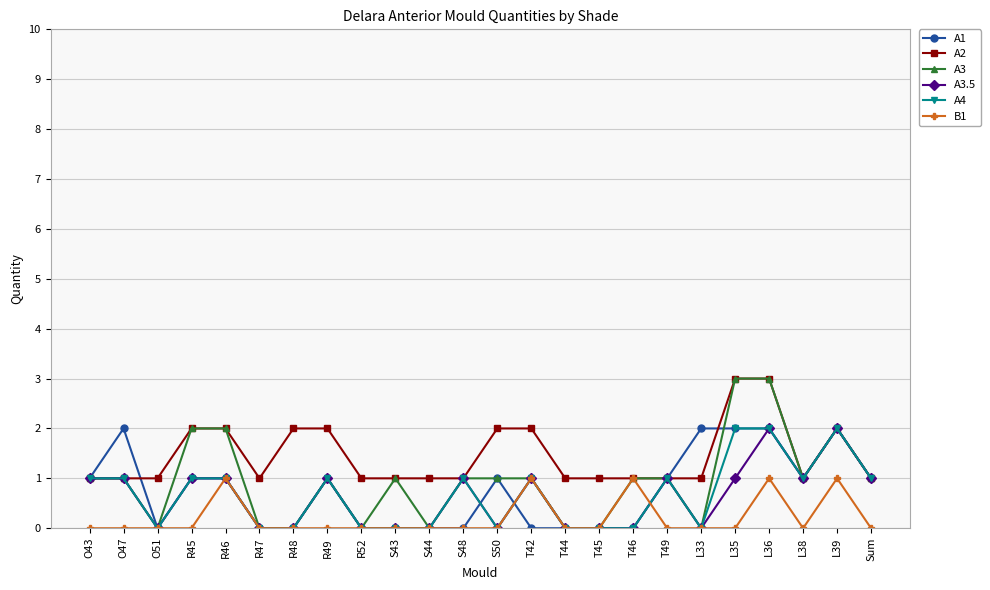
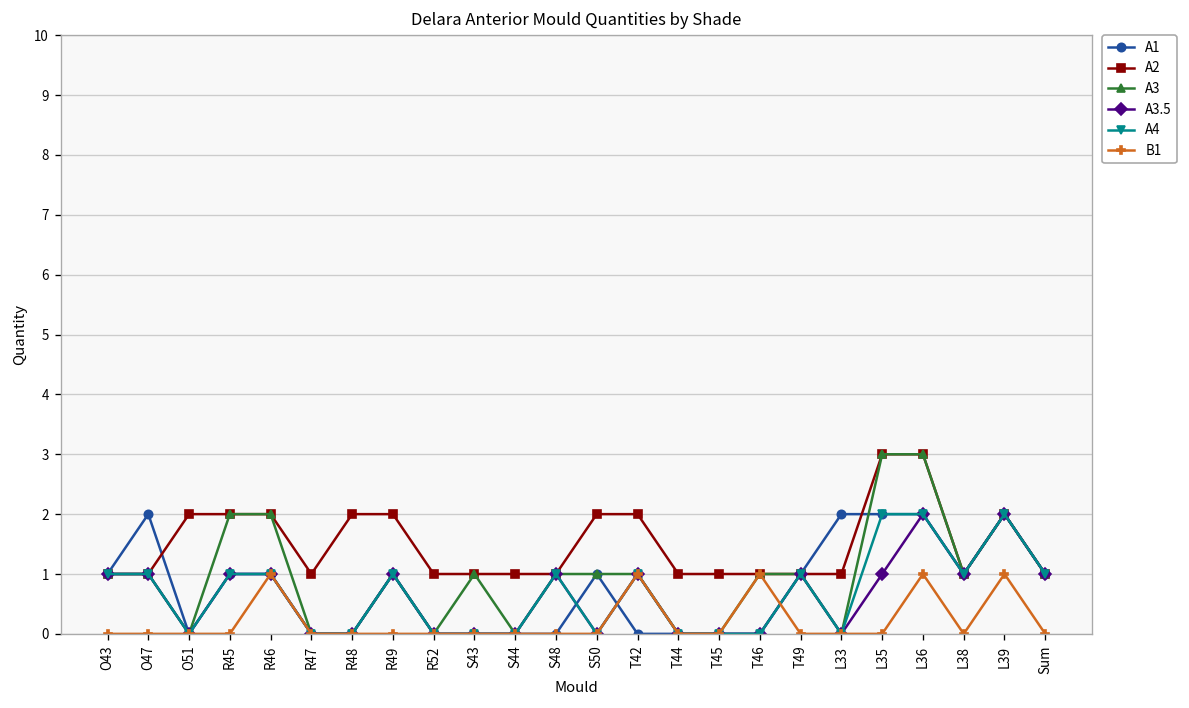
A2, O51: 1 -> 2
